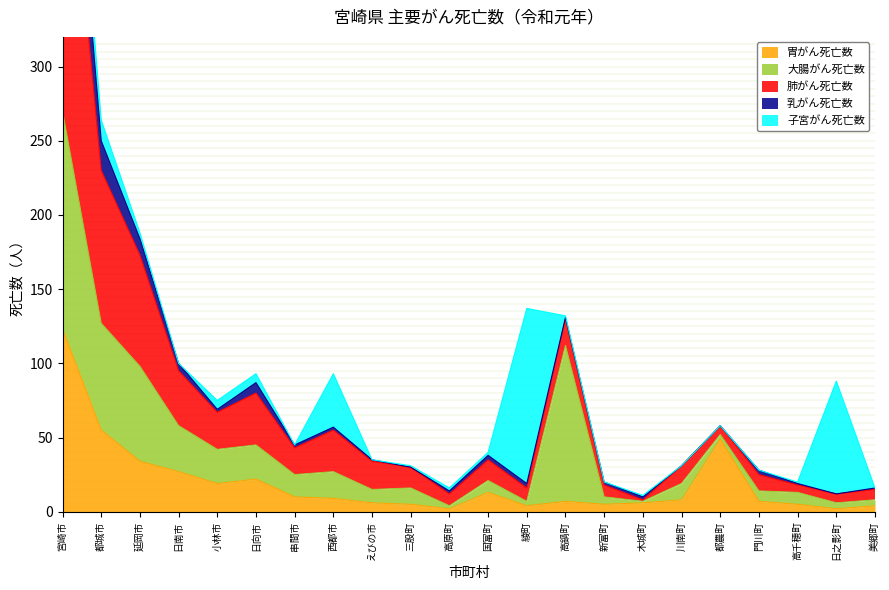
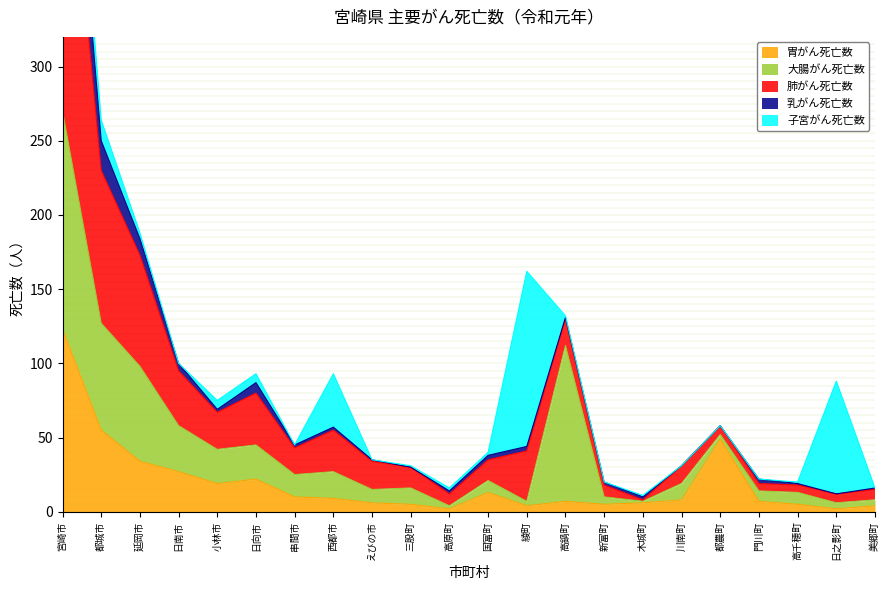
肺がん死亡数, 綾町: 9 -> 34
肺がん死亡数, 門川町: 11 -> 5
